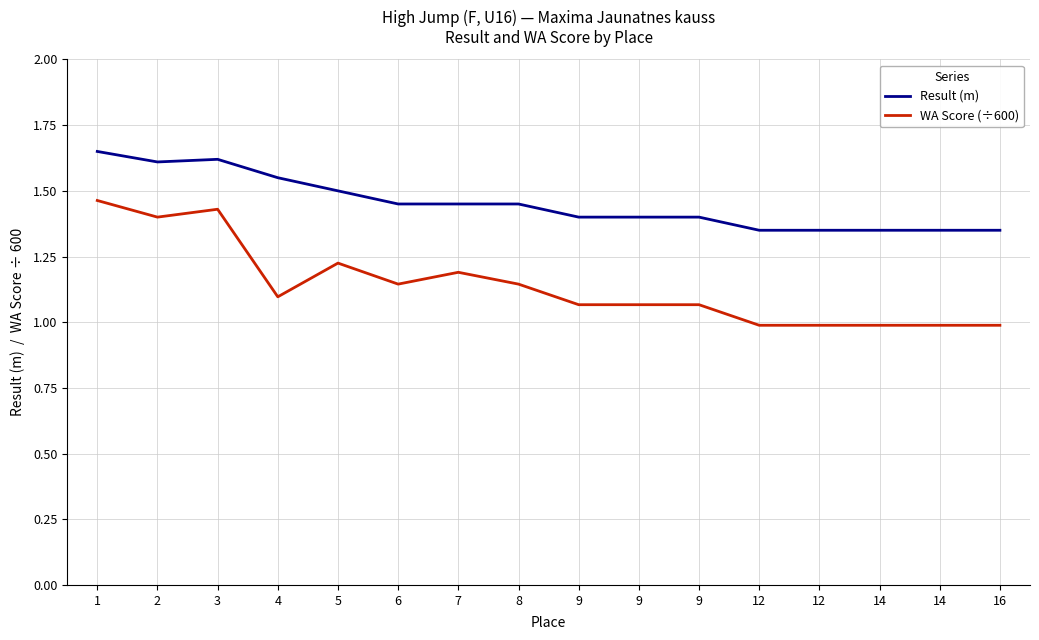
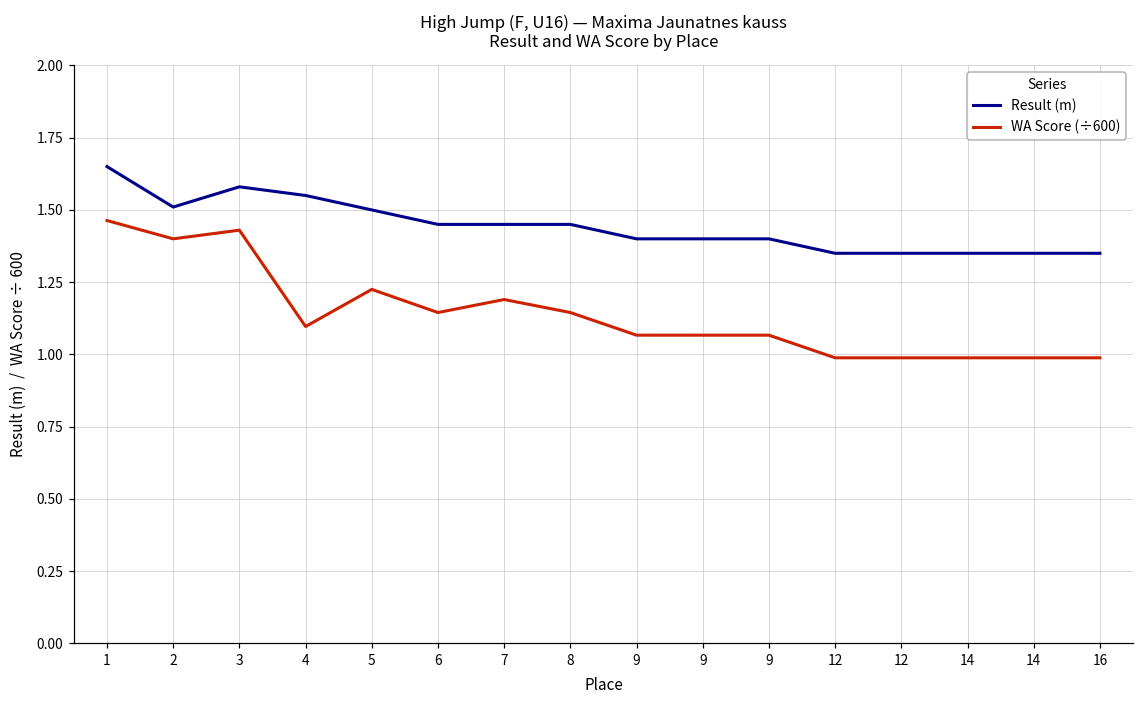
Result (m), 2: 1.61 -> 1.51
Result (m), 3: 1.62 -> 1.58
